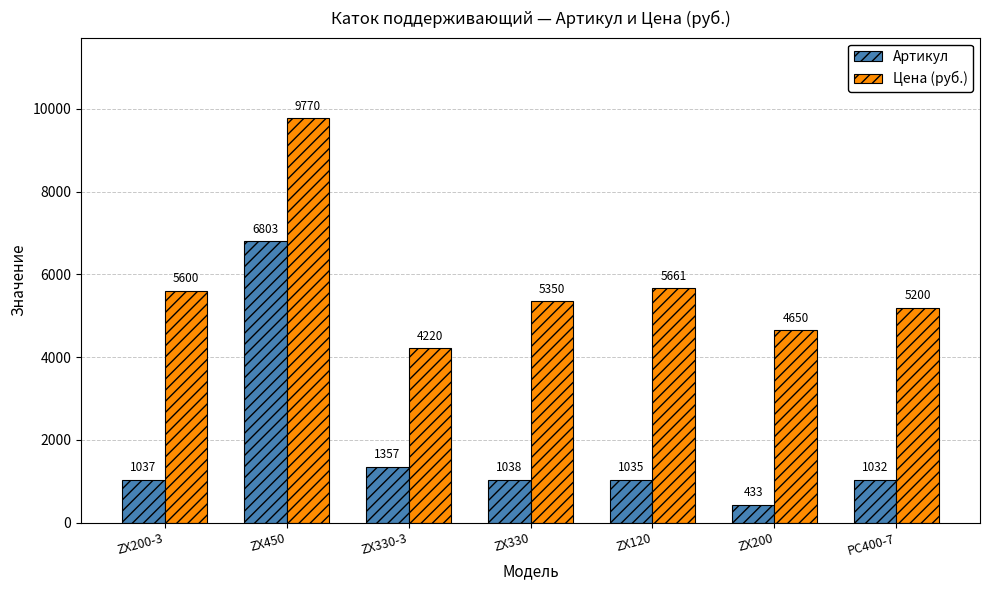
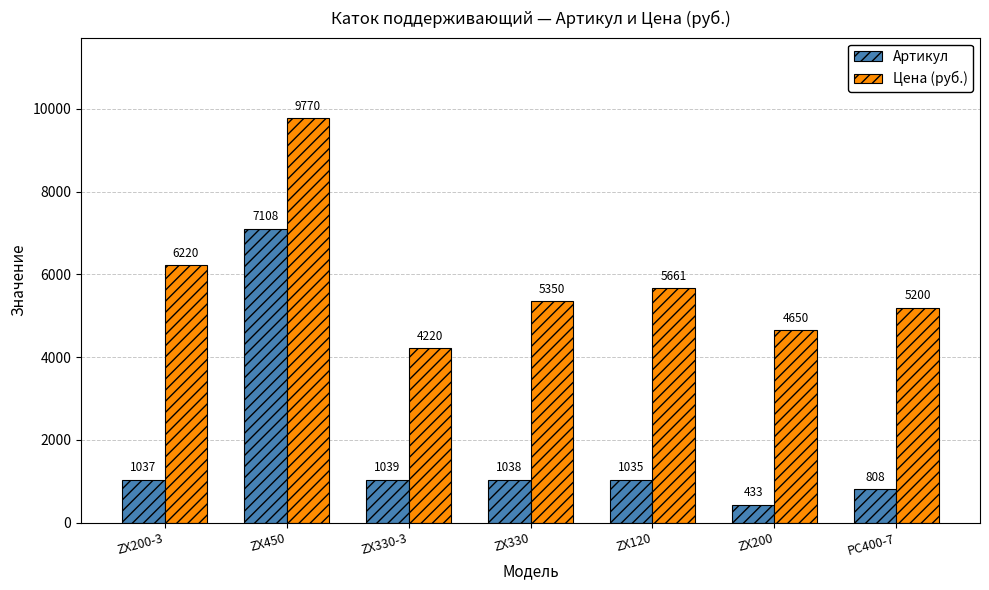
Цена (руб.), ZX200-3: 5600 -> 6220
Артикул, ZX450: 6803 -> 7108
Артикул, ZX330-3: 1357 -> 1039
Артикул, PC400-7: 1032 -> 808
